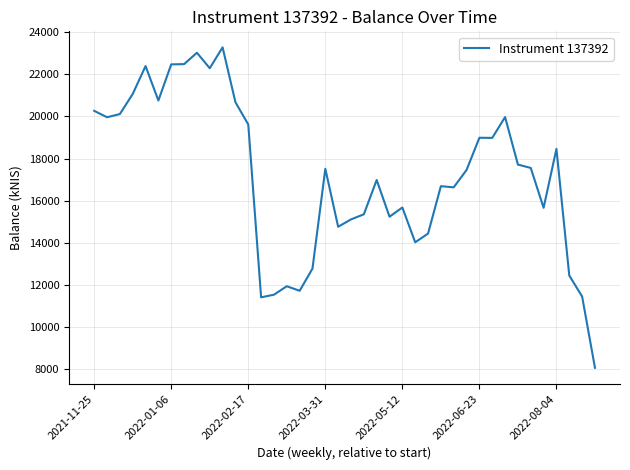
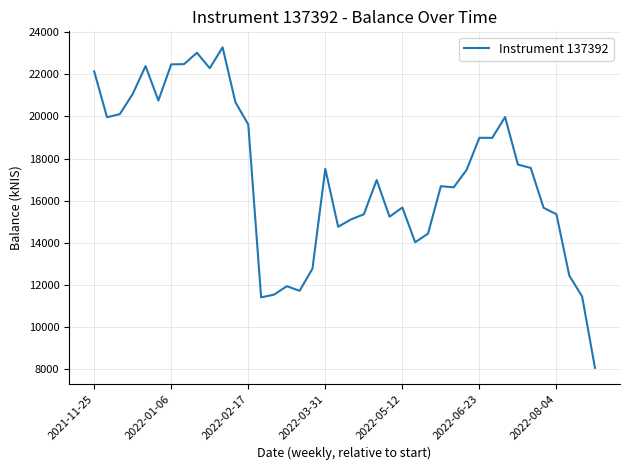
2021-11-25: 20300 -> 22100
2022-08-04: 18500 -> 15400
